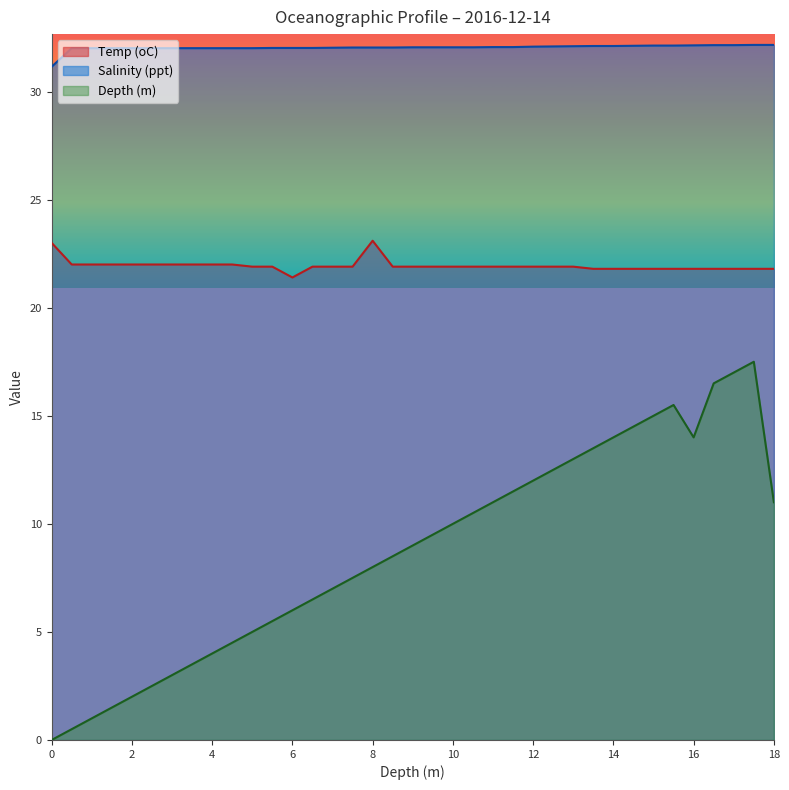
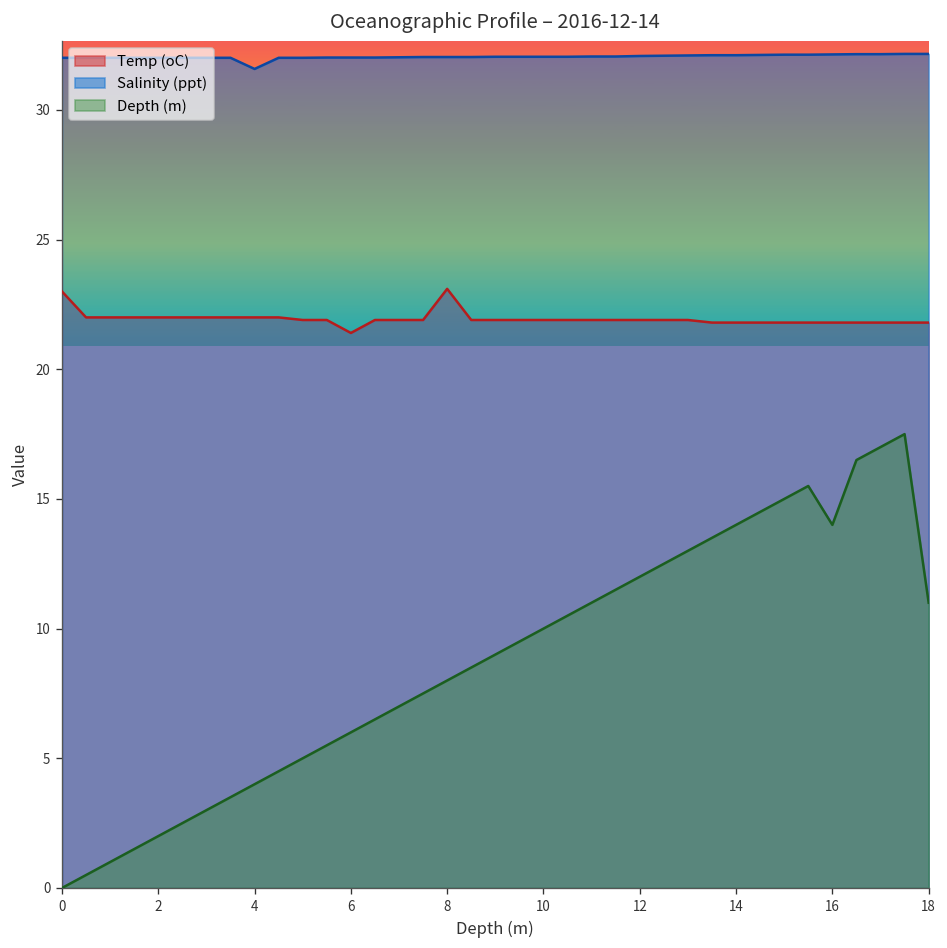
Salinity (ppt), 0: 31.2 -> 32.0
Salinity (ppt), 4: 32.0 -> 31.6
